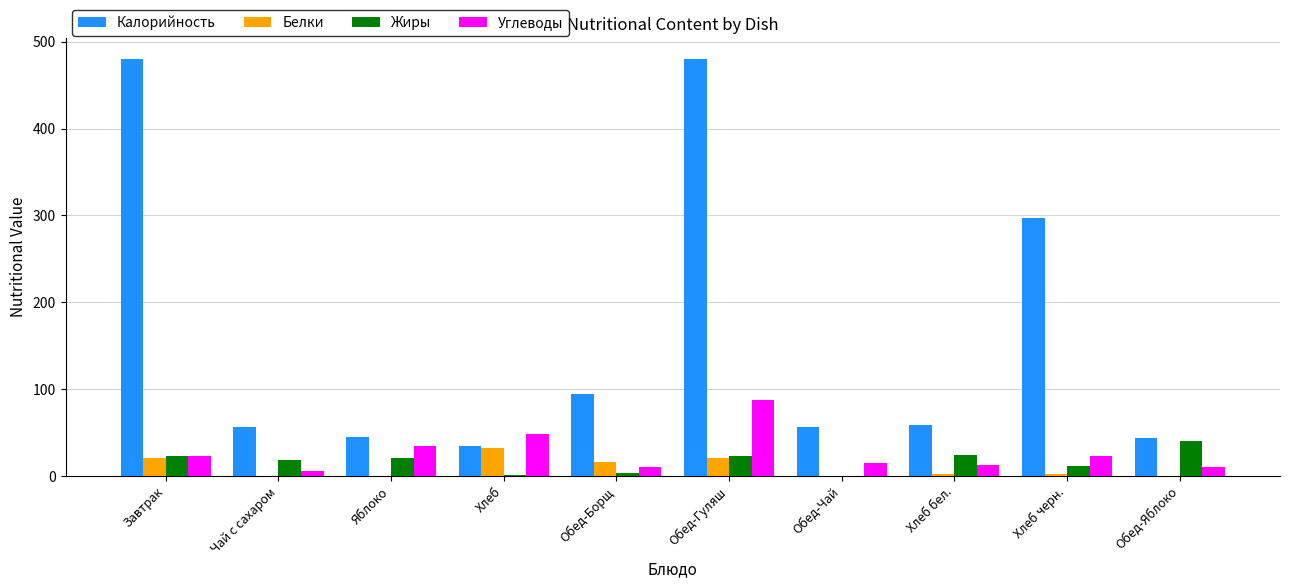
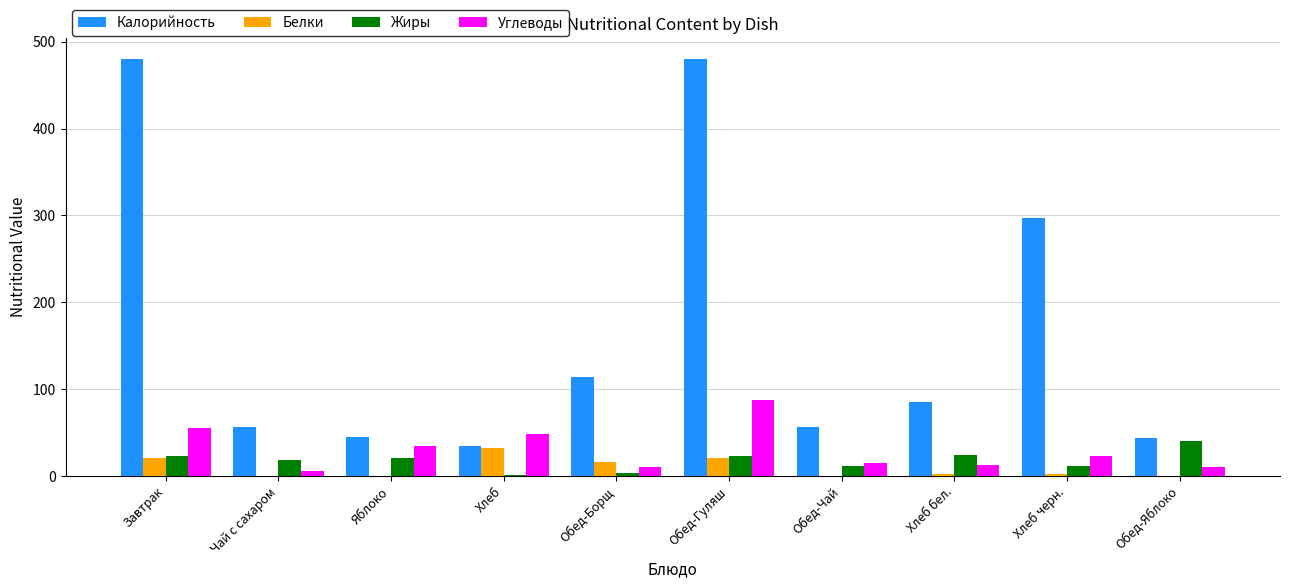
Углеводы, Завтрак: 20 -> 60
Калорийность, Обед-Борщ: 90 -> 110
Жиры, Обед-Чай: 0 -> 10
Калорийность, Хлеб бел.: 60 -> 90
